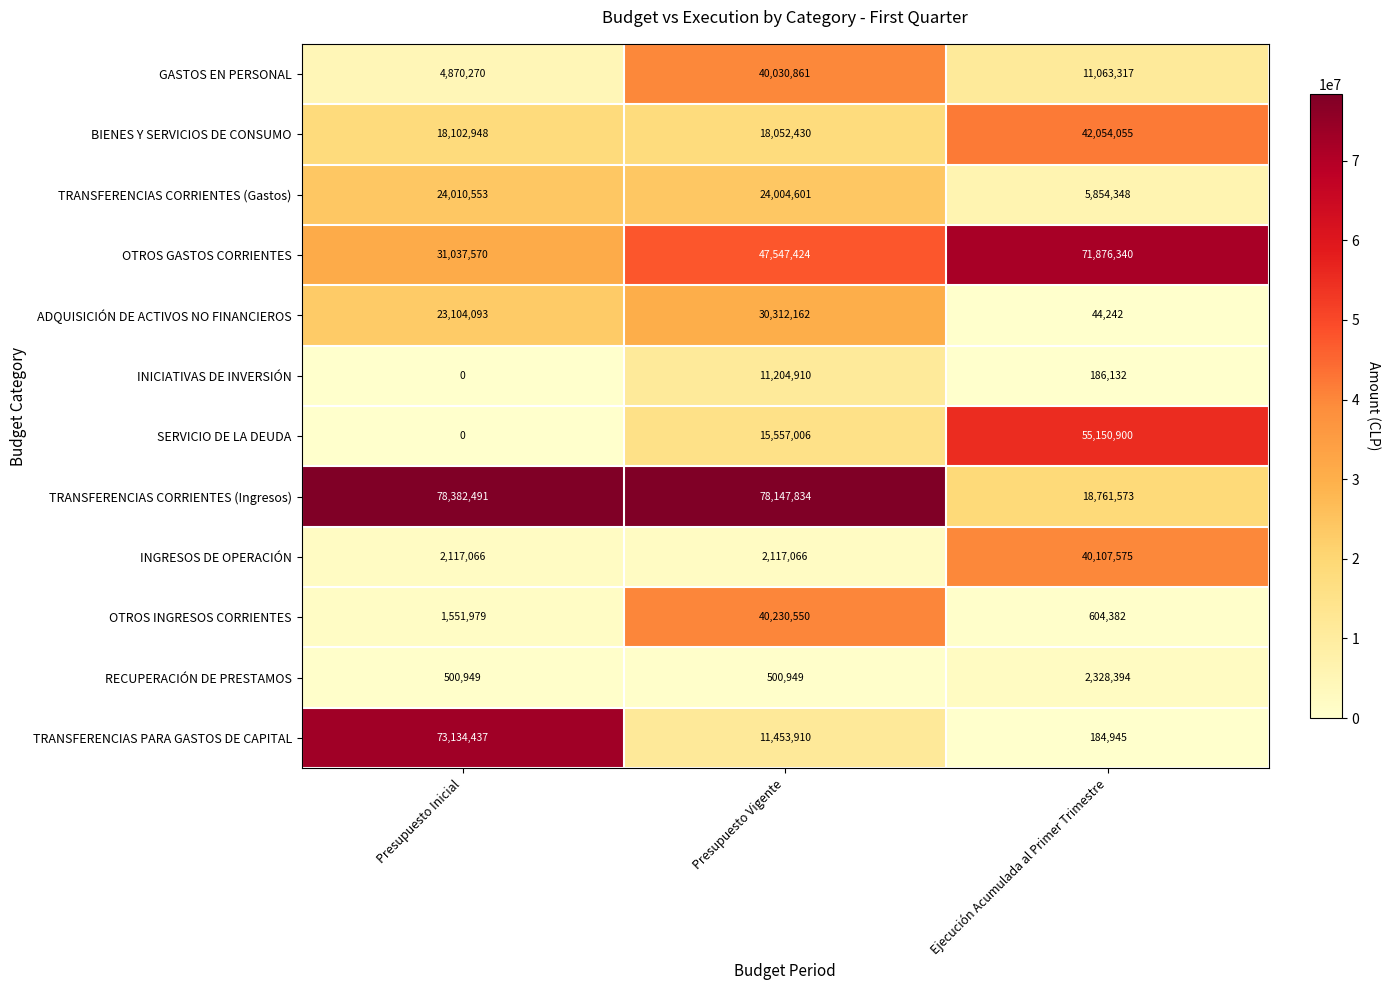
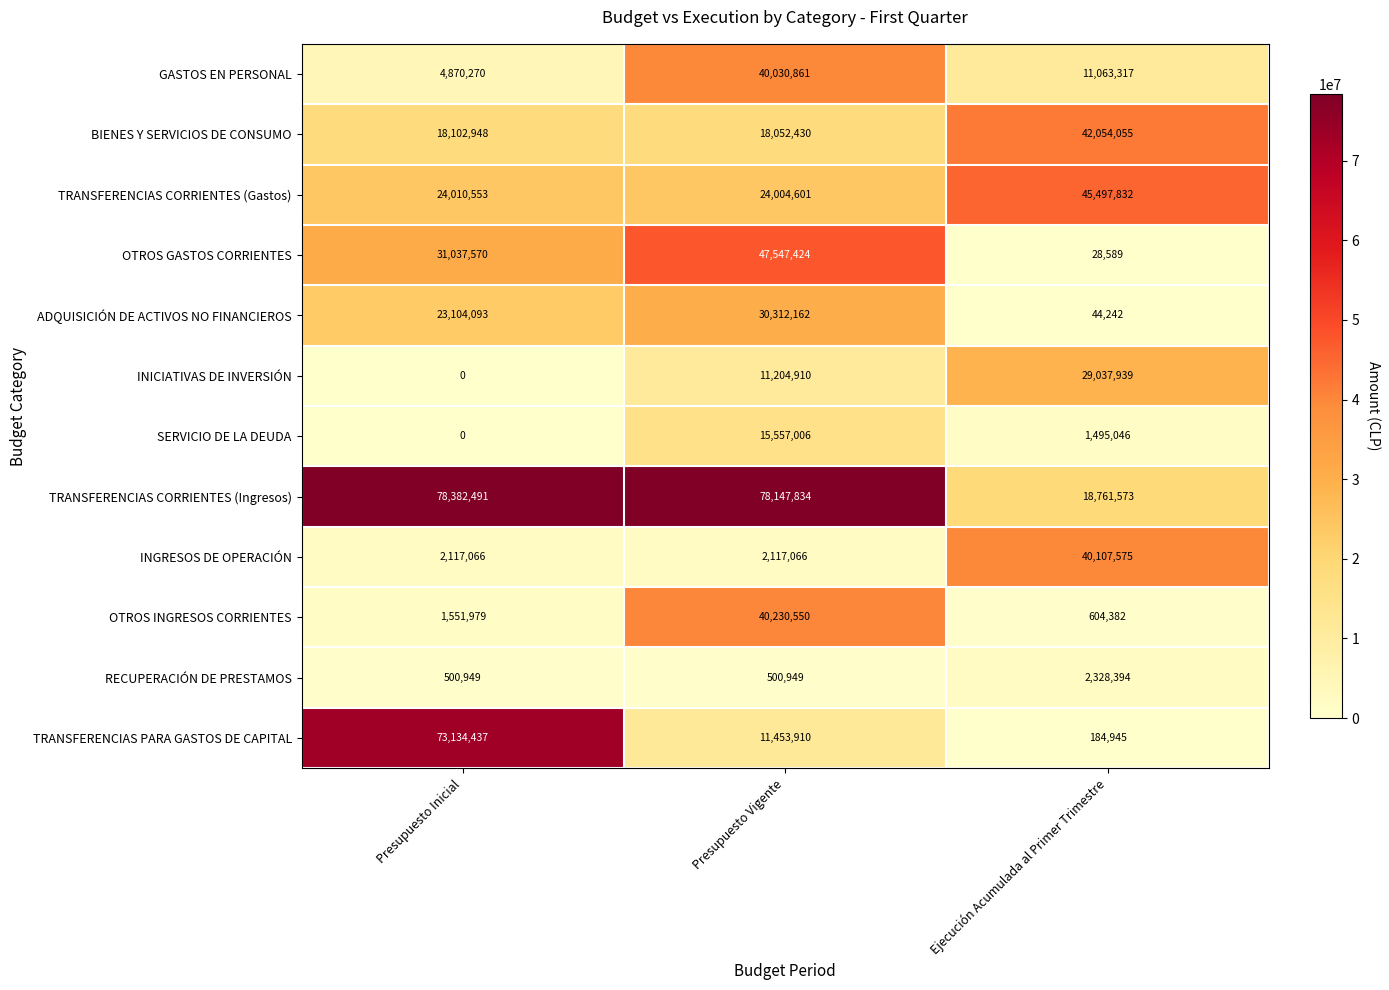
TRANSFERENCIAS CORRIENTES (Gastos), Ejecución Acumulada al Primer Trimestre: 5,854,348 -> 45,497,832
OTROS GASTOS CORRIENTES, Ejecución Acumulada al Primer Trimestre: 71,876,340 -> 28,589
INICIATIVAS DE INVERSIÓN, Ejecución Acumulada al Primer Trimestre: 186,132 -> 29,037,939
SERVICIO DE LA DEUDA, Ejecución Acumulada al Primer Trimestre: 55,150,900 -> 1,495,046
